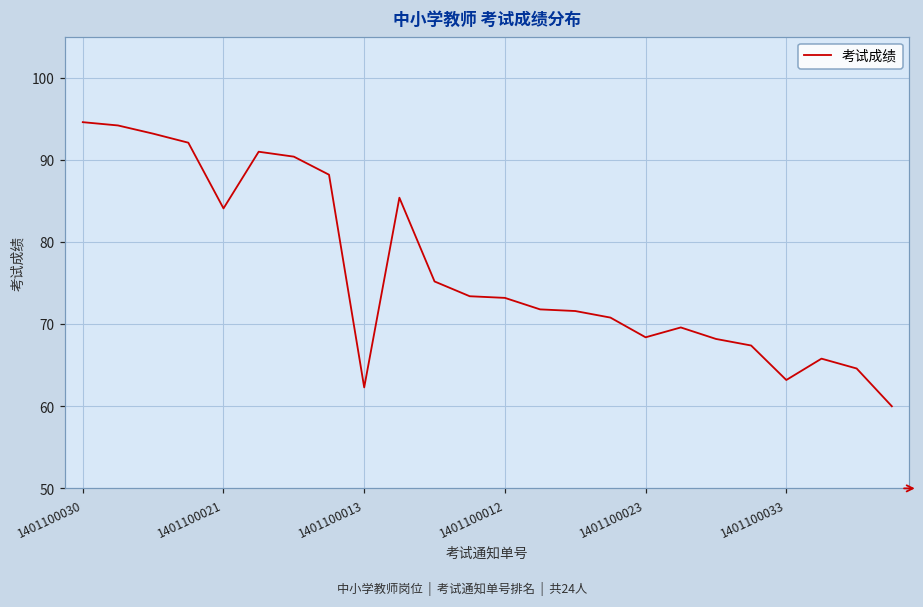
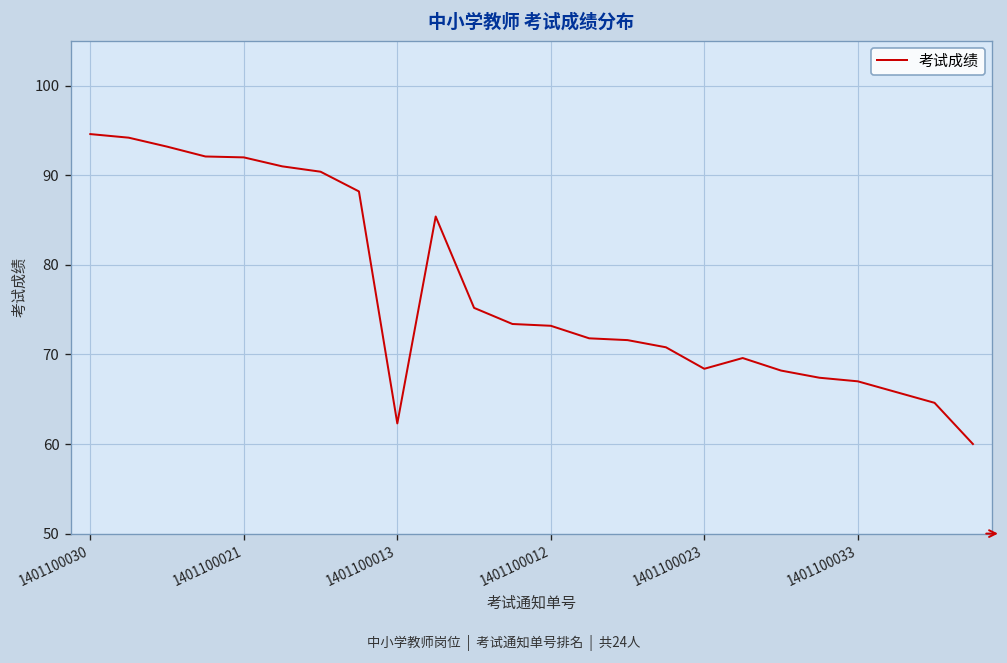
1401100021: 84 -> 92
1401100033: 63 -> 67
